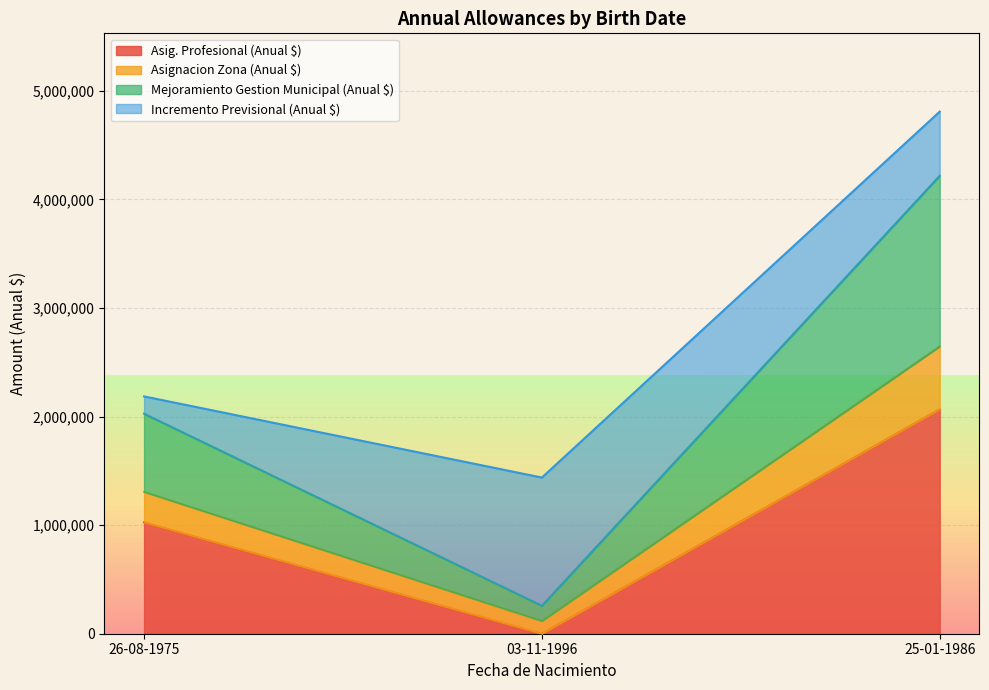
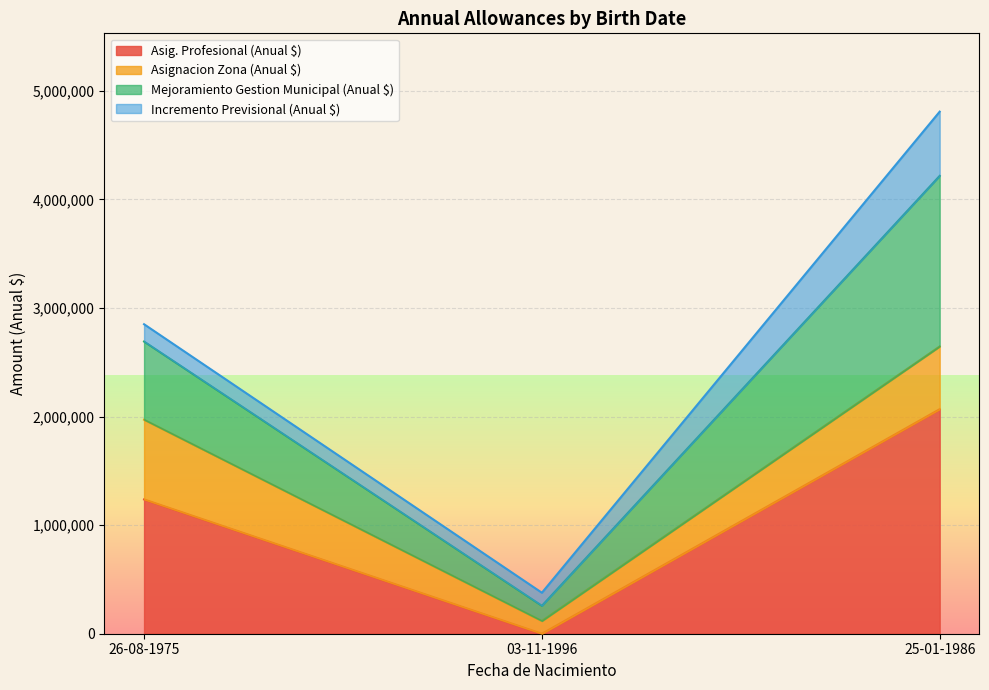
Asig. Profesional (Anual $), 26-08-1975: 1,030,000 -> 1,240,000
Asignacion Zona (Anual $), 26-08-1975: 280,000 -> 730,000
Incremento Previsional (Anual $), 03-11-1996: 1,180,000 -> 120,000
